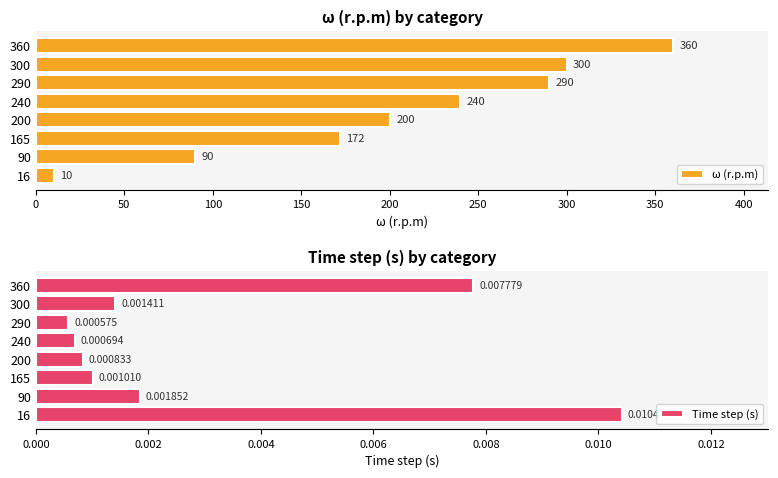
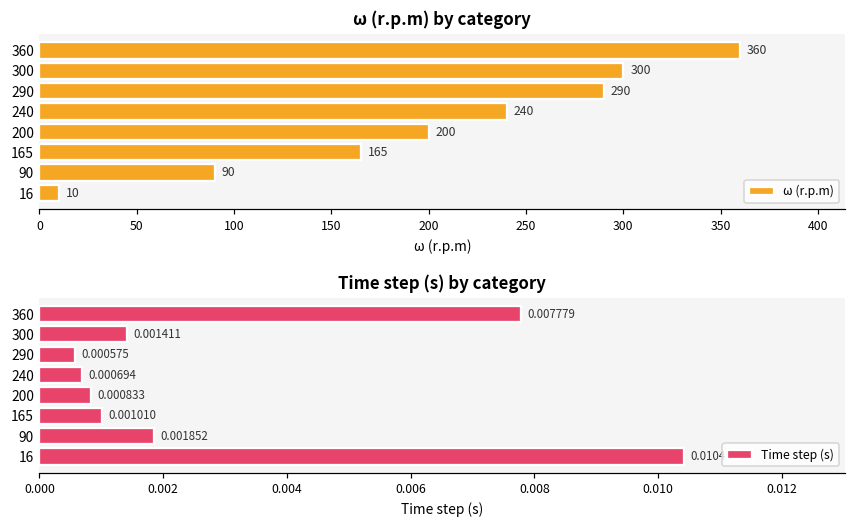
ω (r.p.m) by category, 165: 172 -> 165
